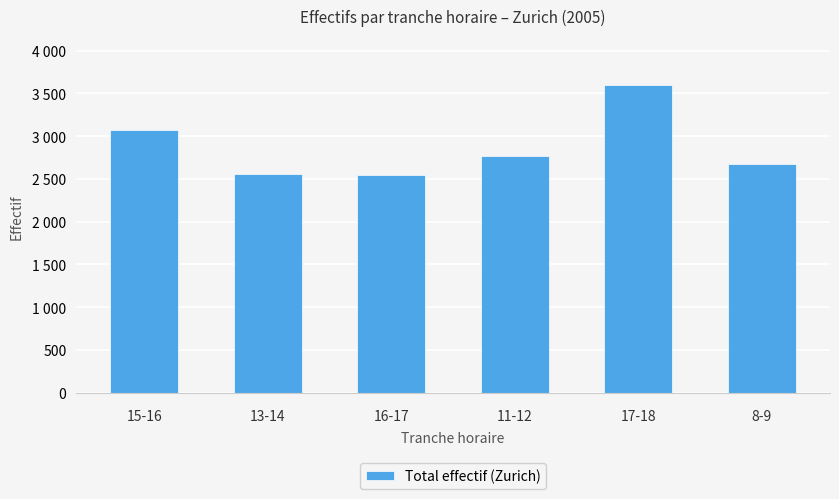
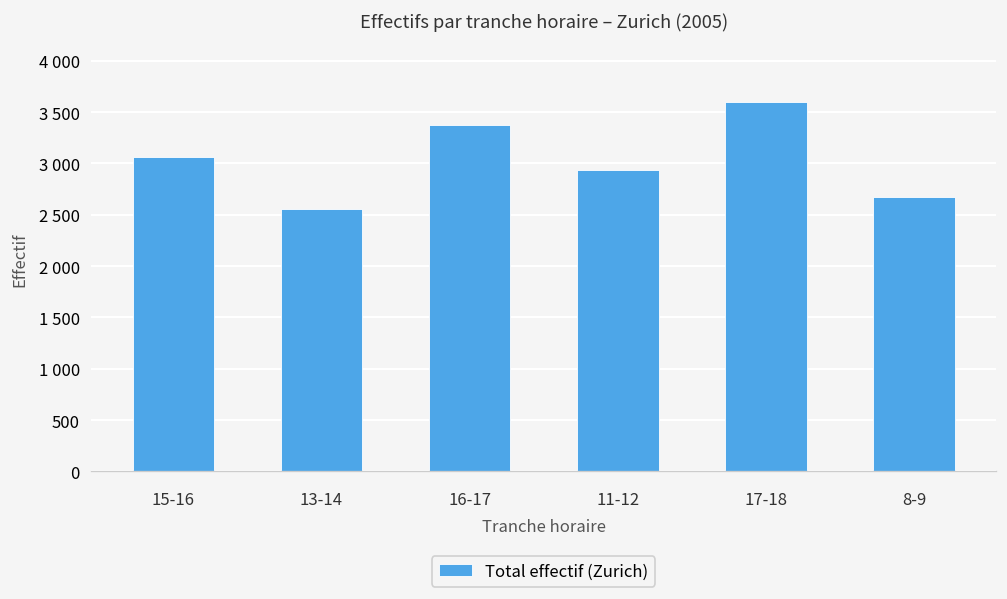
16-17: 2600 -> 3400
11-12: 2800 -> 2900
